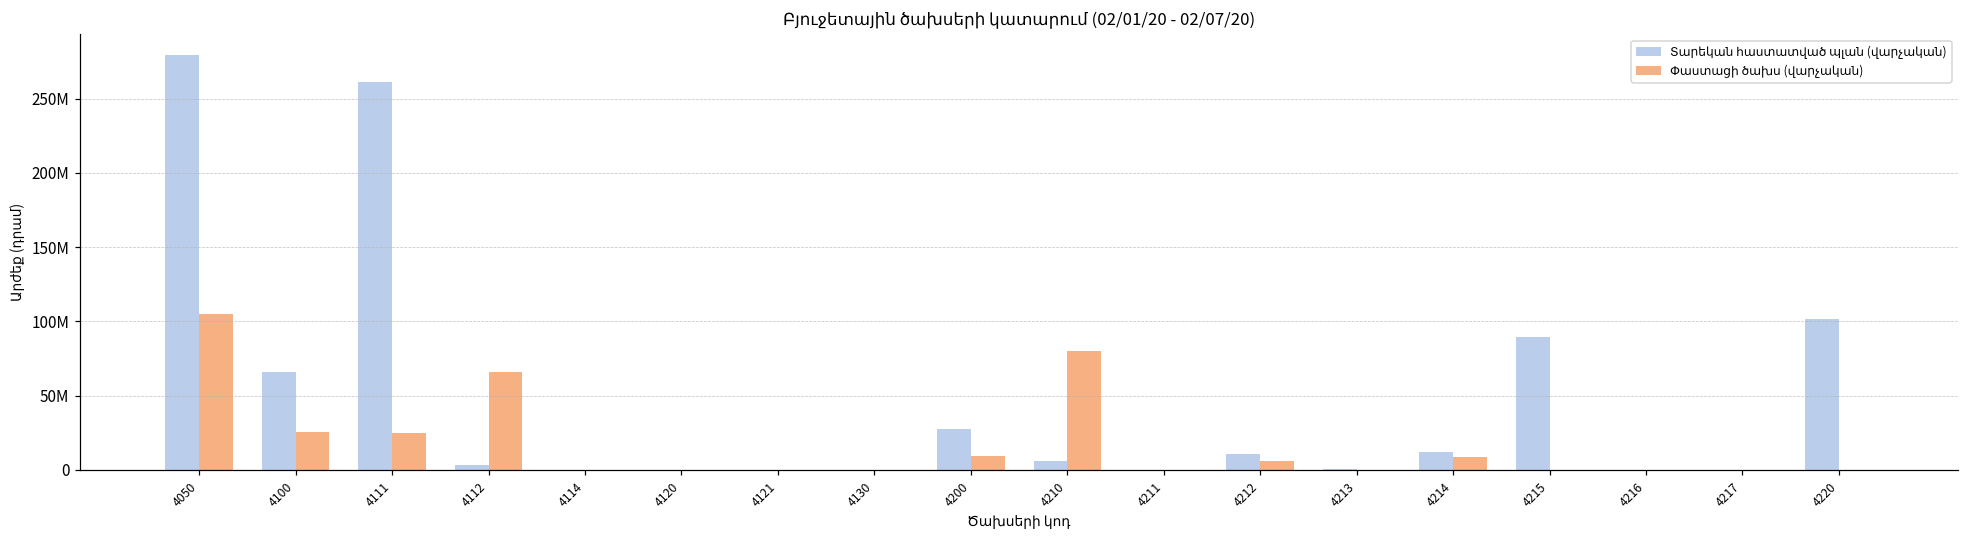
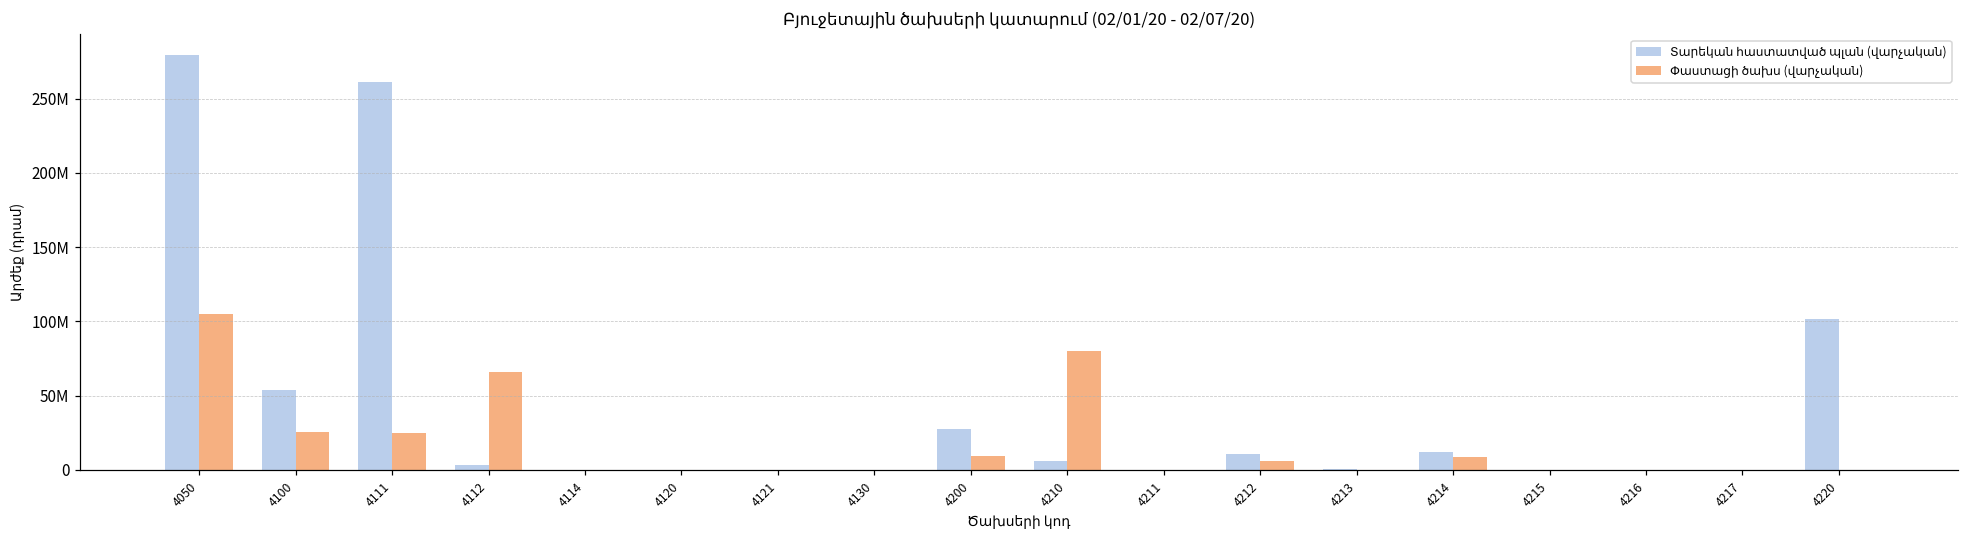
Տարեկան հաստատված պլան (վարչական), 4100: 66000000 -> 53000000
Տարեկան հաստատված պլան (վարչական), 4215: 90000000 -> 0
